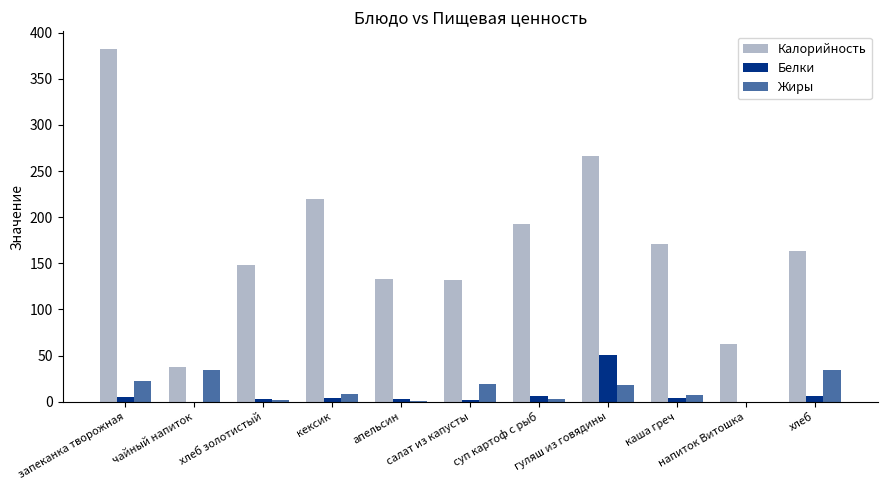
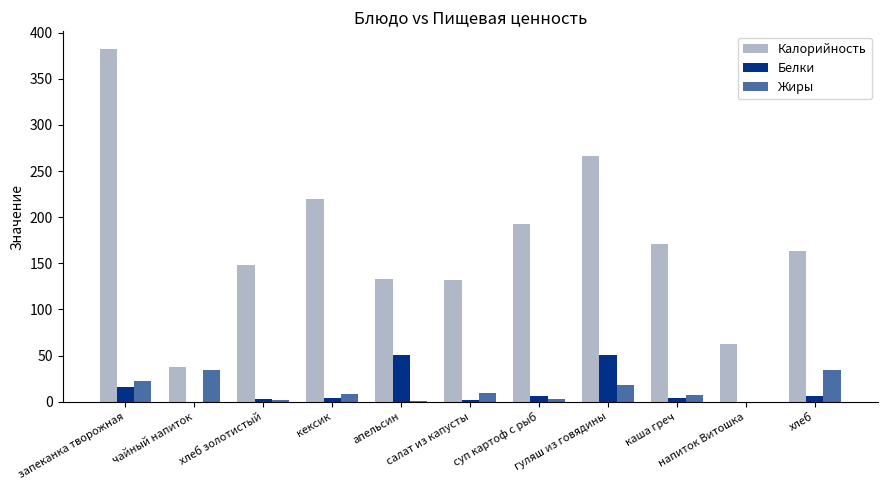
Белки, запеканка творожная: 10 -> 20
Белки, апельсин: 0 -> 50
Жиры, салат из капусты: 20 -> 10
